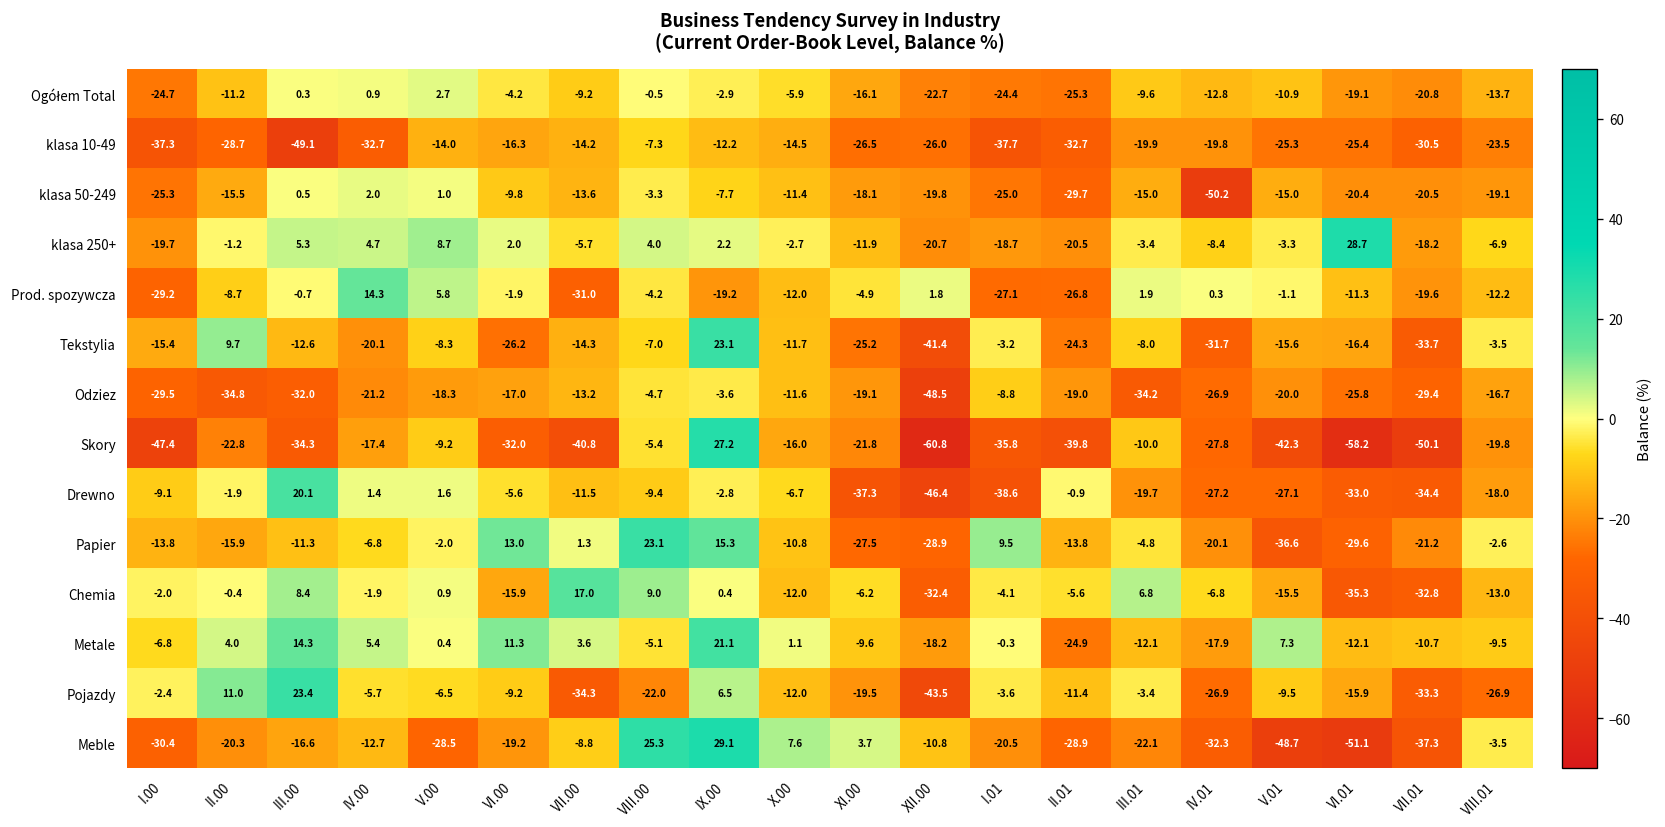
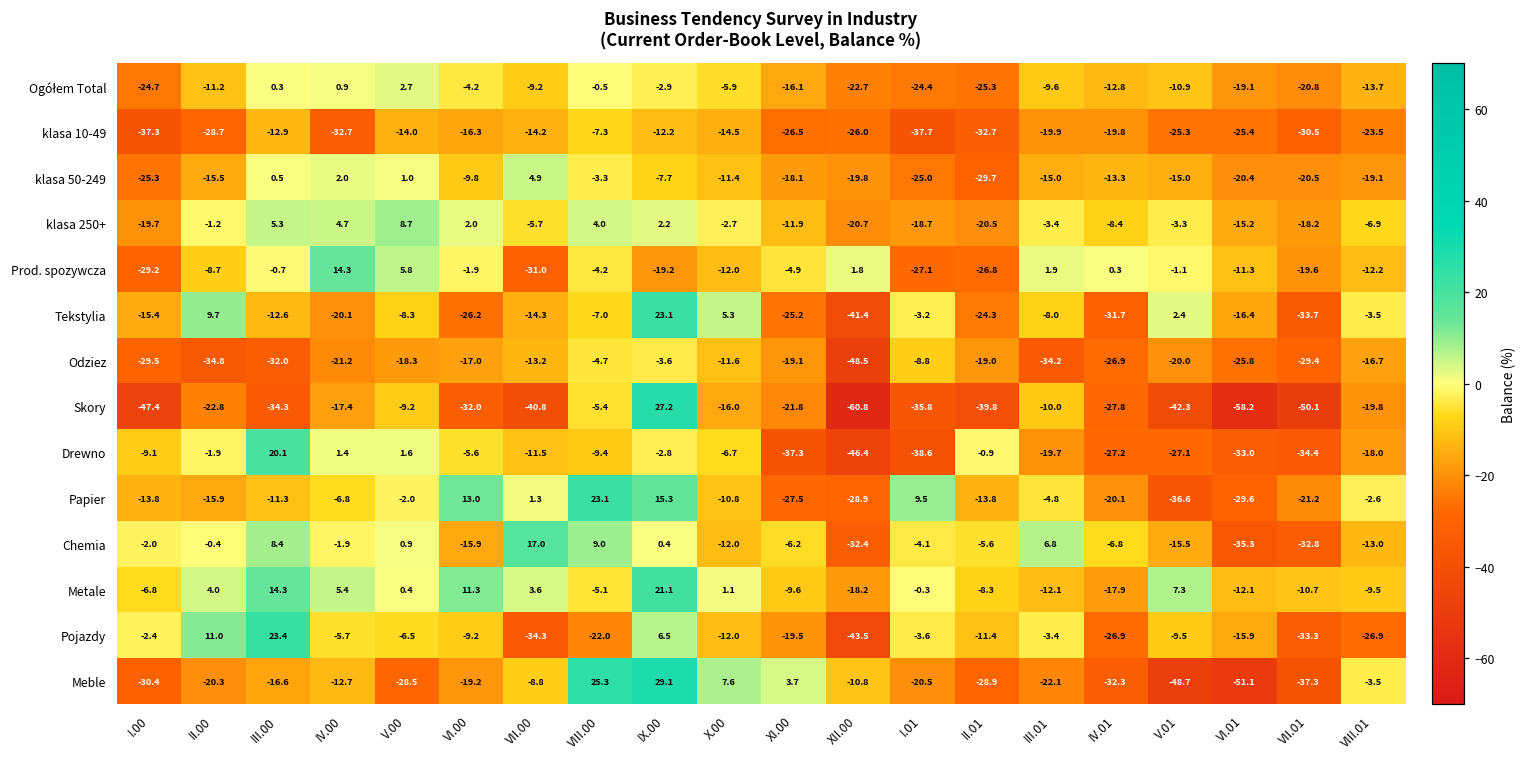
klasa 10-49, III.00: -49.1 -> -12.9
klasa 50-249, VII.00: -13.6 -> 4.9
klasa 50-249, IV.01: -50.2 -> -13.3
klasa 250+, VI.01: 28.7 -> -15.2
Tekstylia, X.00: -11.7 -> 5.3
Tekstylia, V.01: -15.6 -> 2.4
Metale, II.01: -24.9 -> -8.3
